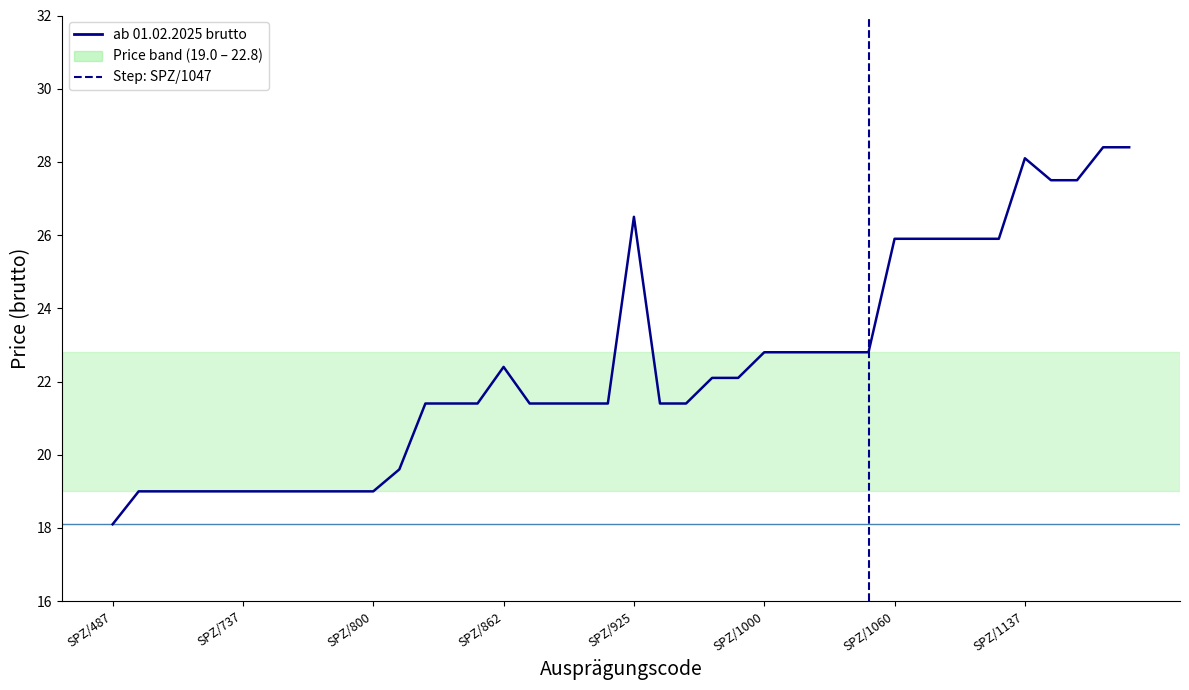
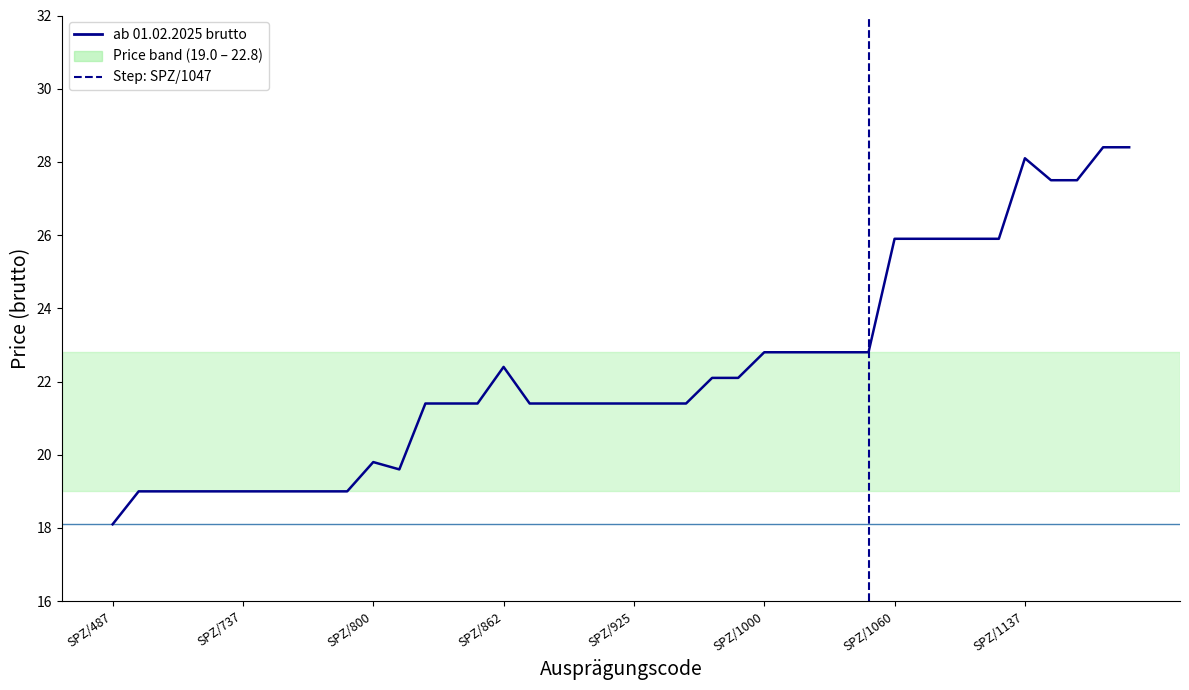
SPZ/800: 19.0 -> 19.8
SPZ/925: 26.5 -> 21.4
